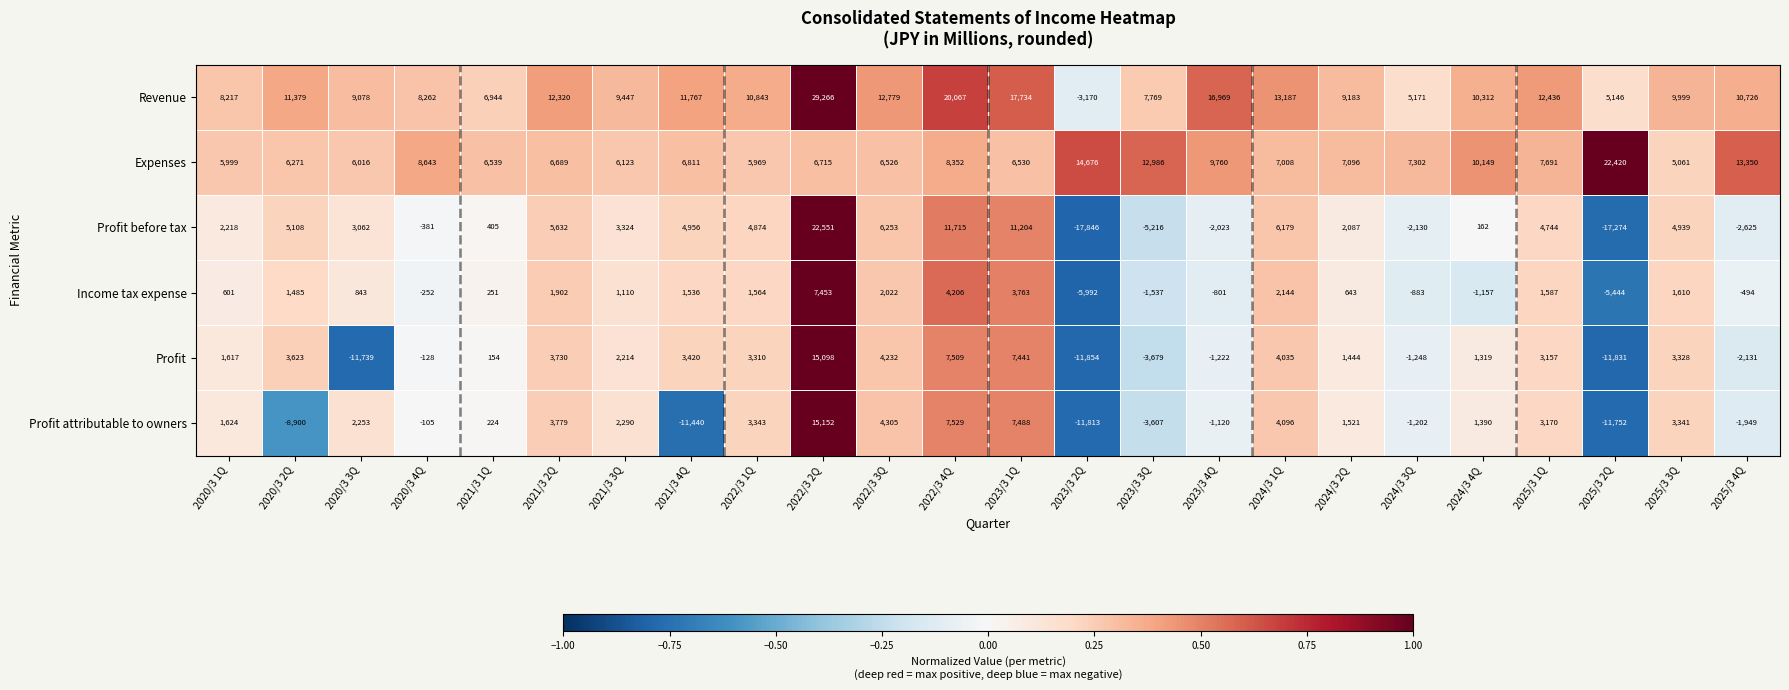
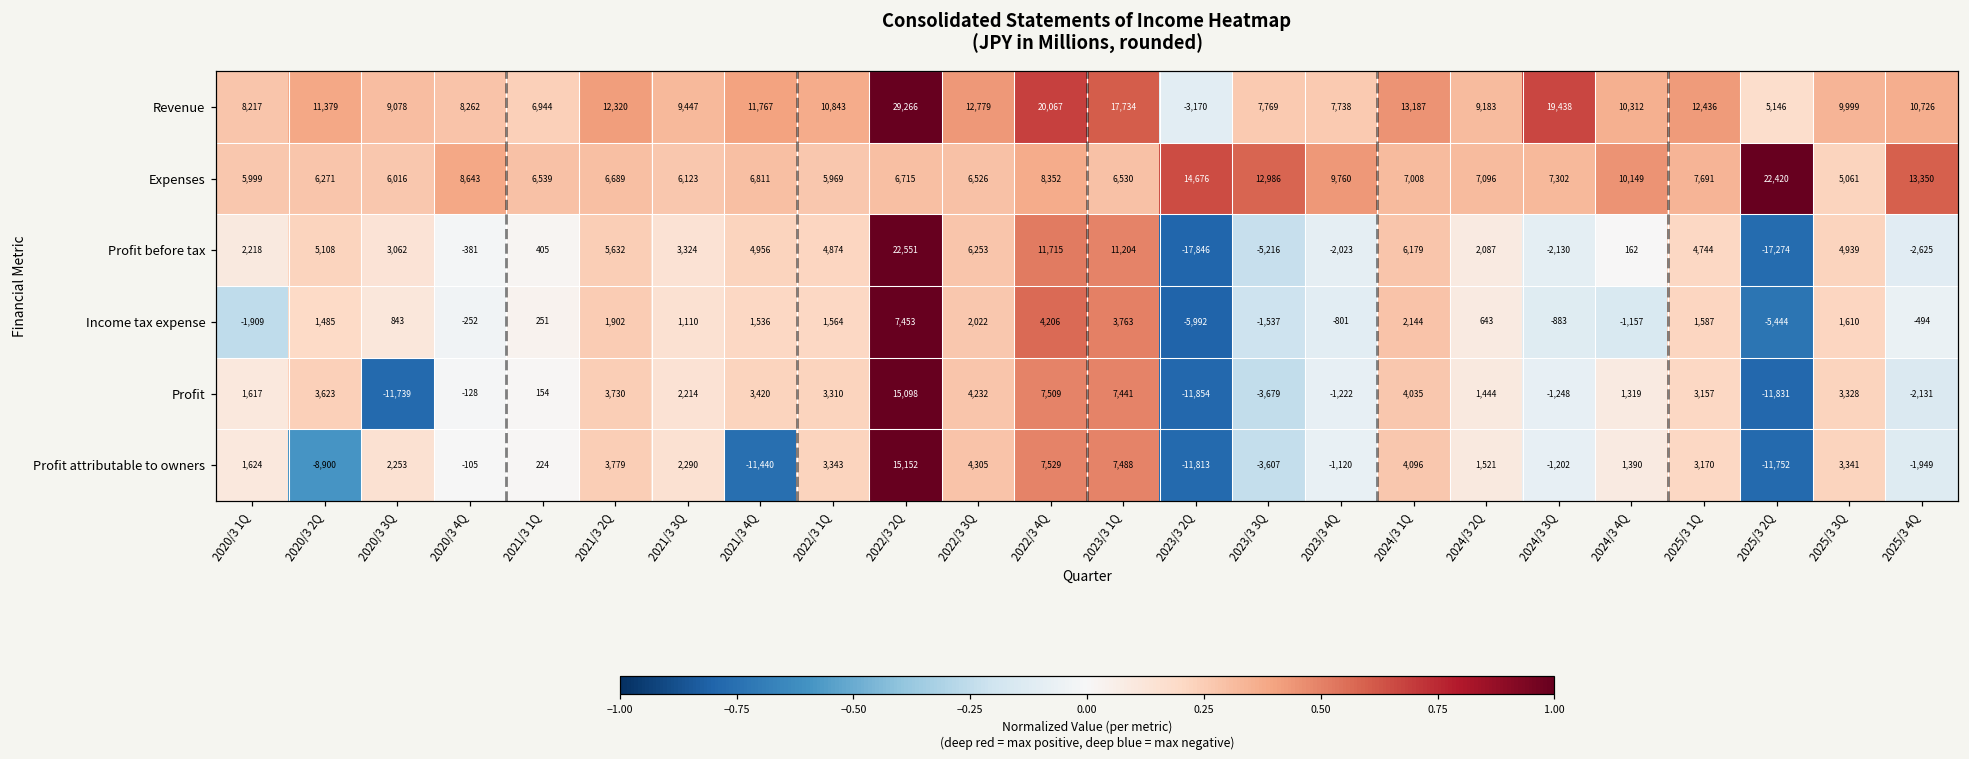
Revenue, 2023/3 4Q: 16,969 -> 7,738
Revenue, 2024/3 3Q: 5,171 -> 19,438
Income tax expense, 2020/3 1Q: 601 -> -1,909
